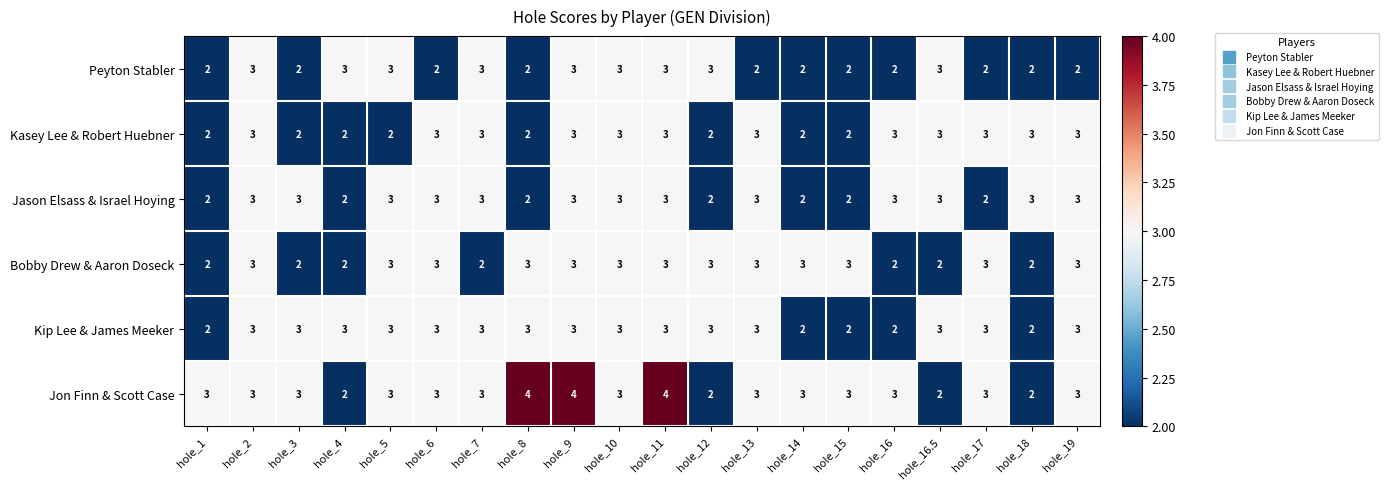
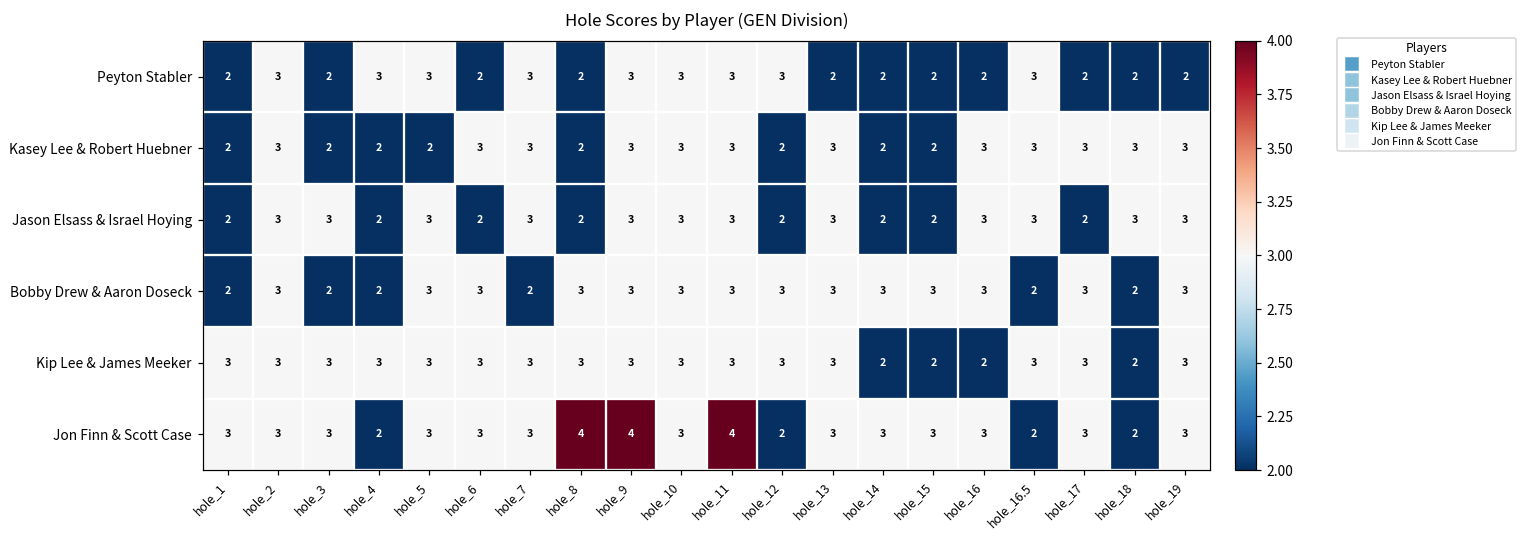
Jason Elsass & Israel Hoying, hole_6: 3 -> 2
Bobby Drew & Aaron Doseck, hole_16: 2 -> 3
Kip Lee & James Meeker, hole_1: 2 -> 3
